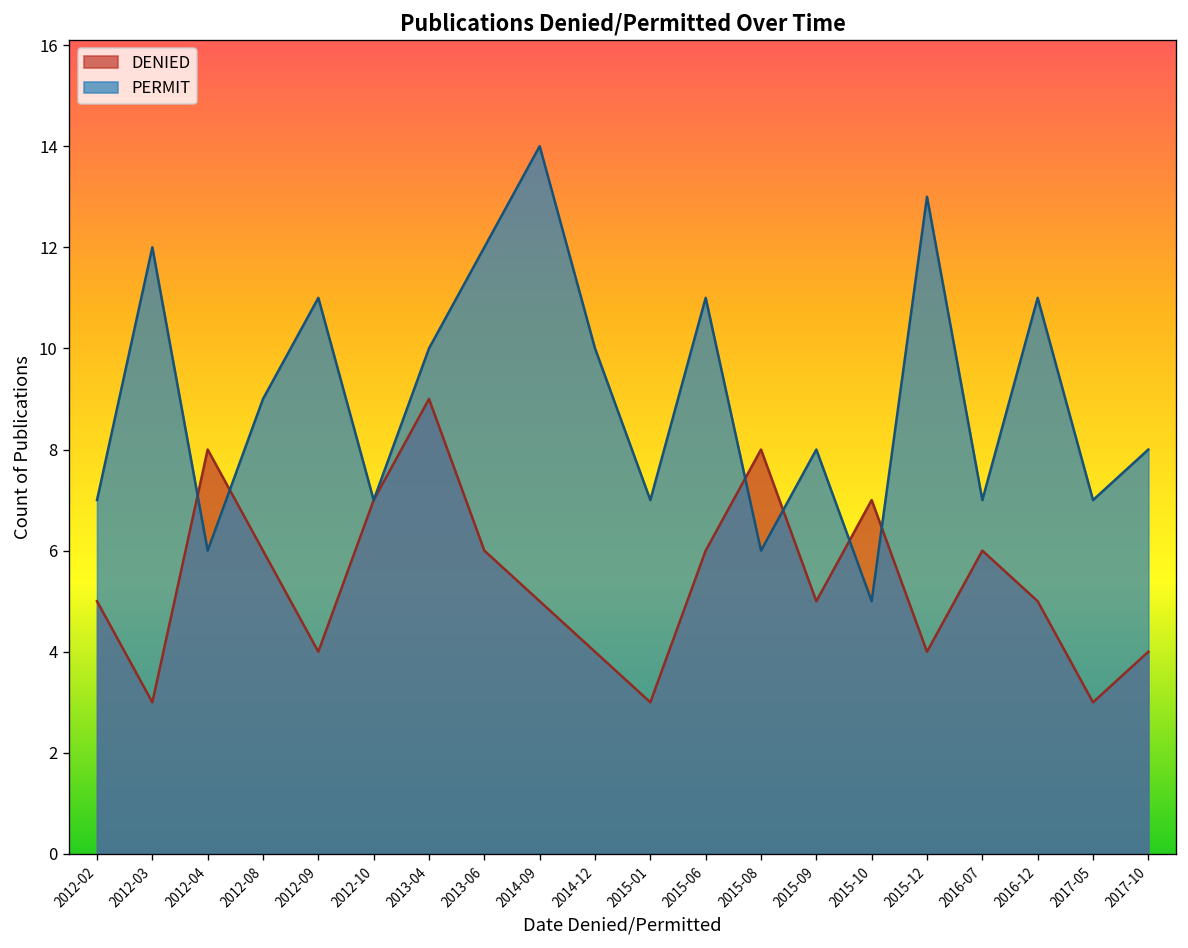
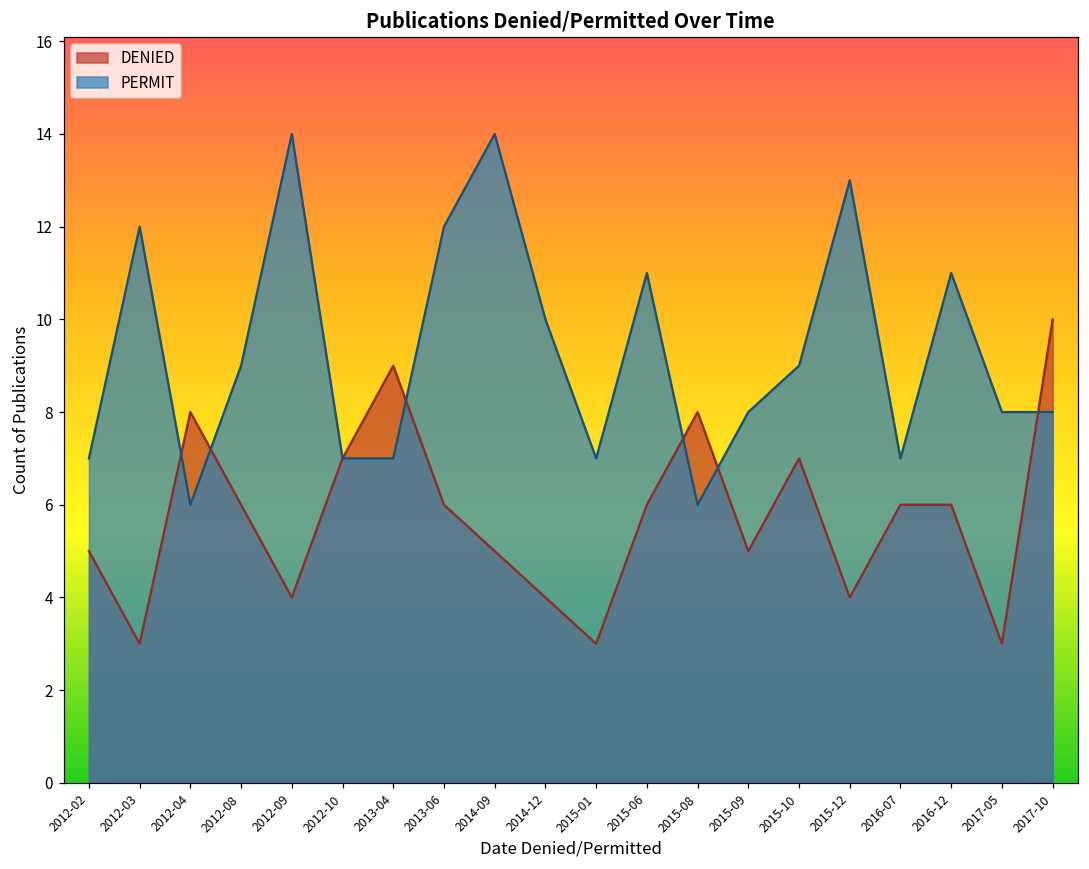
PERMIT, 2012-09: 11 -> 14
PERMIT, 2013-04: 10 -> 7
PERMIT, 2015-10: 5 -> 9
DENIED, 2016-12: 5 -> 6
PERMIT, 2017-05: 7 -> 8
DENIED, 2017-10: 4 -> 10
